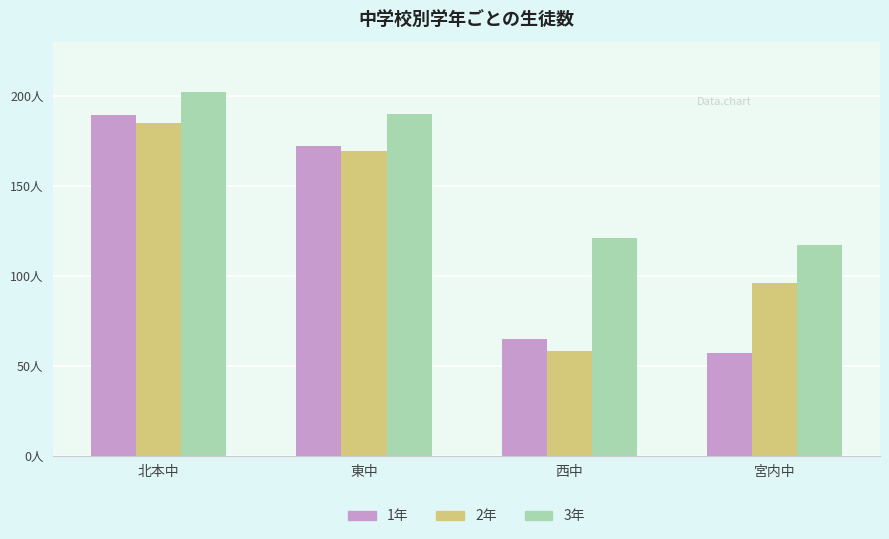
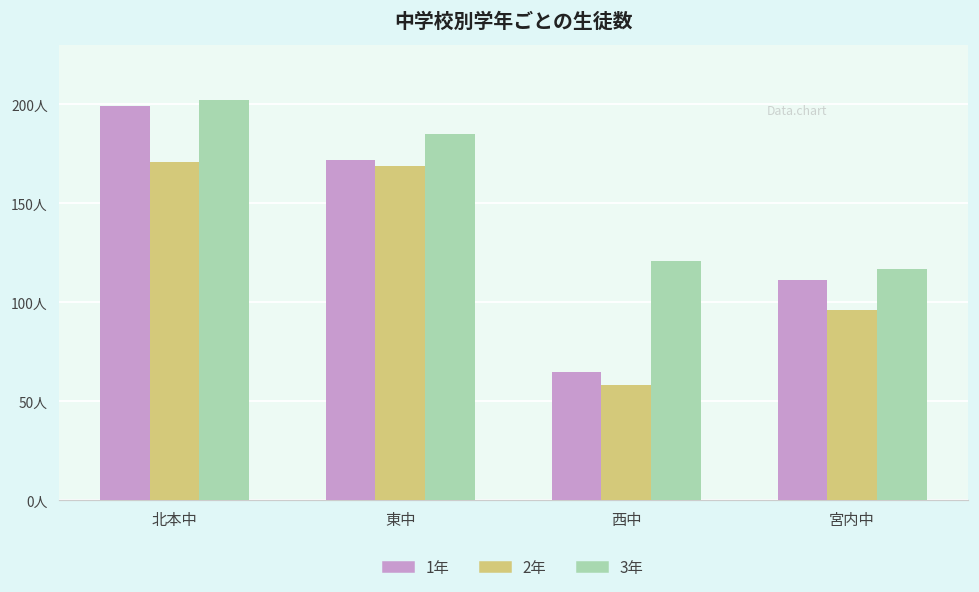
1年, 北本中: 189人 -> 199人
2年, 北本中: 185人 -> 171人
3年, 東中: 190人 -> 185人
1年, 宮内中: 57人 -> 111人
